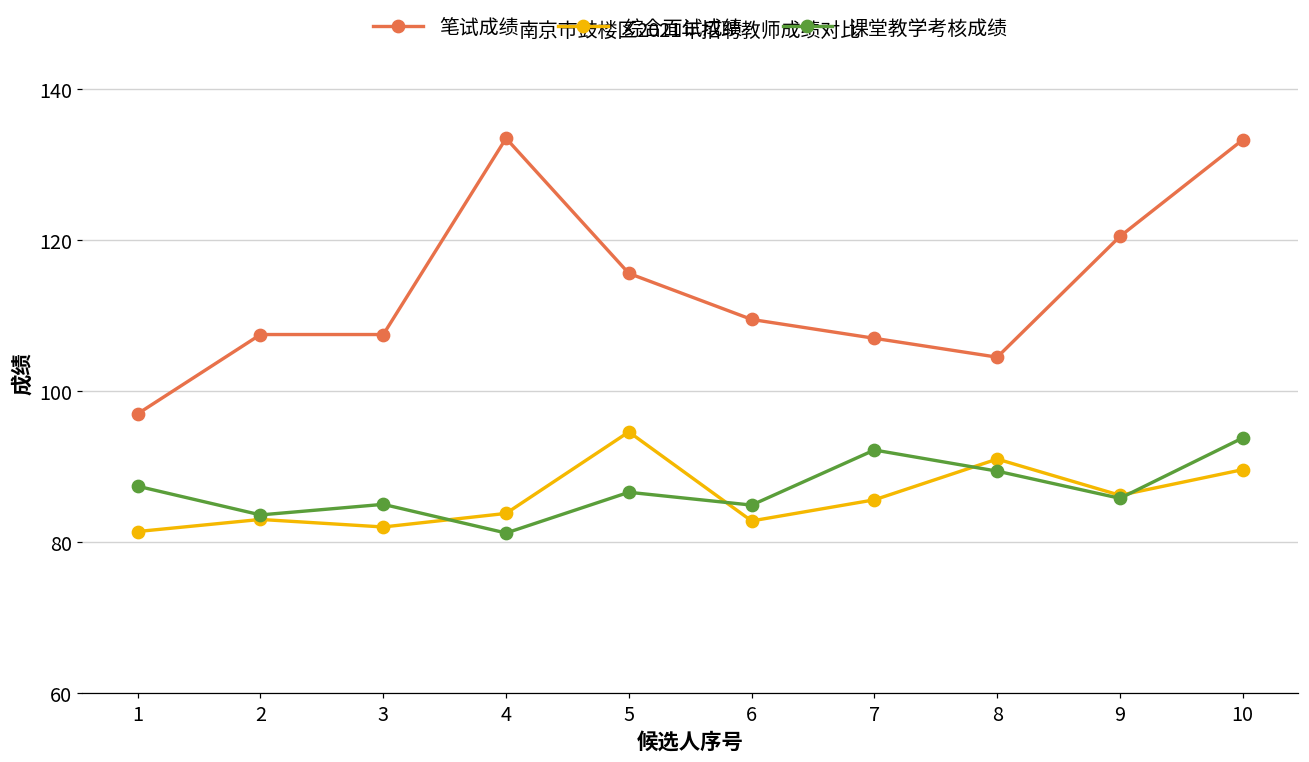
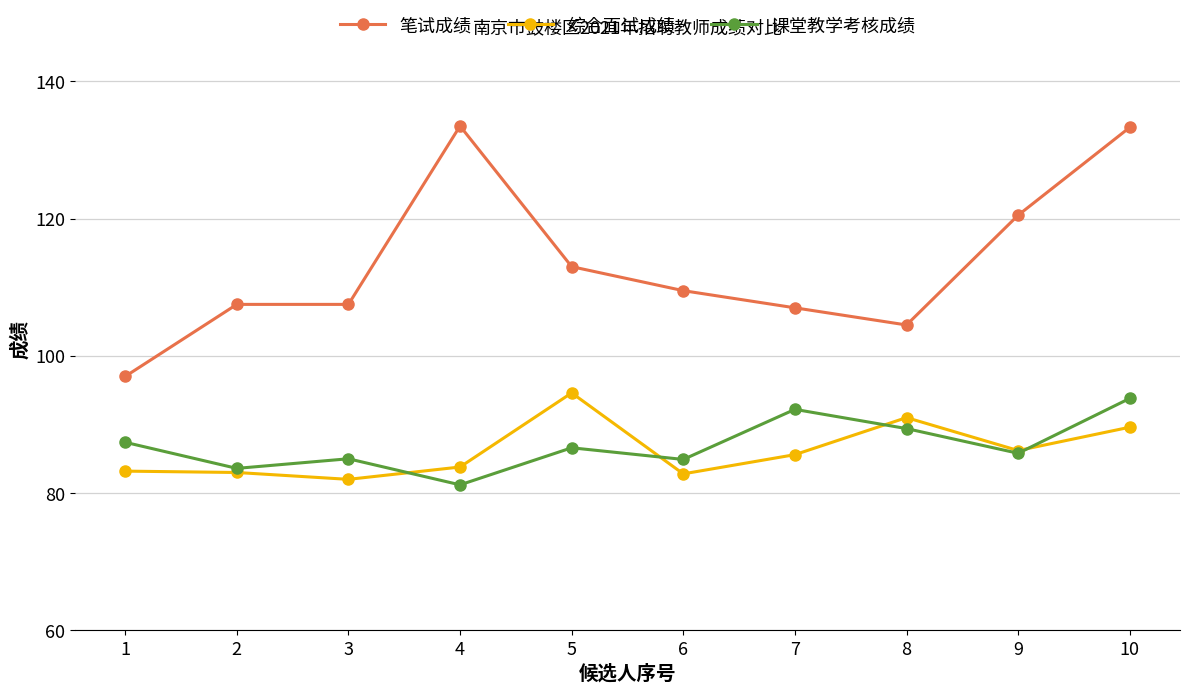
综合面试成绩, 1: 81 -> 83
笔试成绩, 5: 116 -> 113
